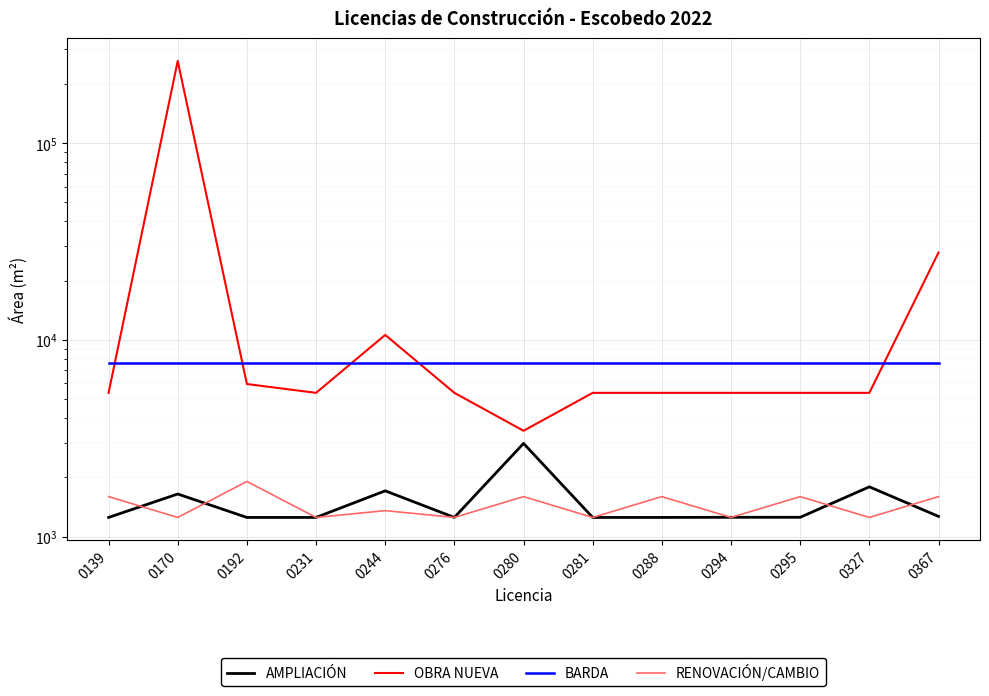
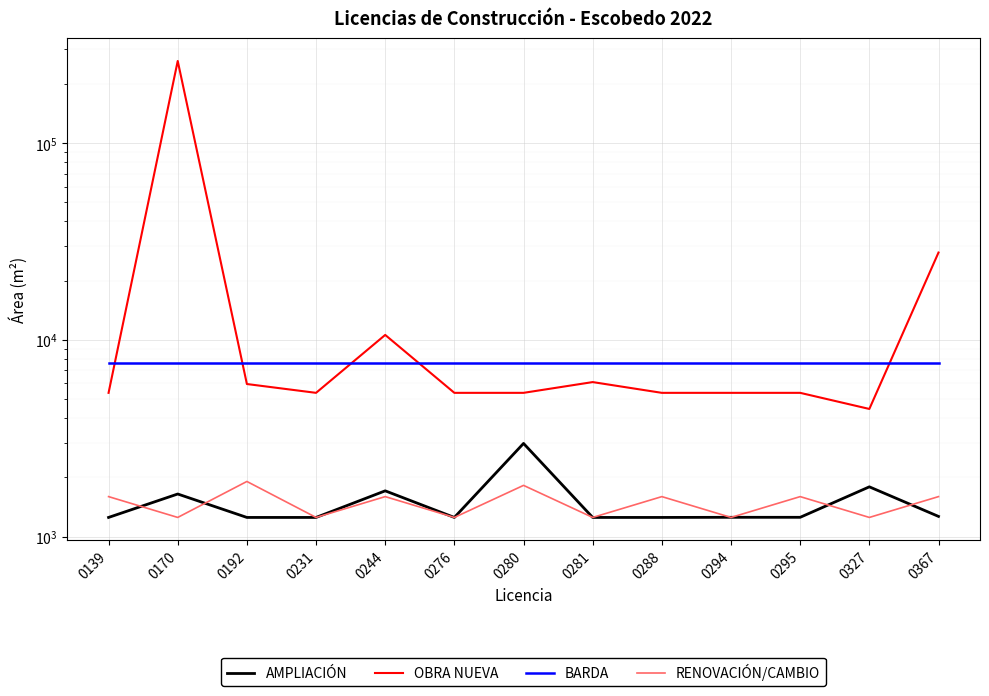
RENOVACIÓN/CAMBIO, 0244: 1400 -> 1600
OBRA NUEVA, 0280: 3400 -> 5400
RENOVACIÓN/CAMBIO, 0280: 1600 -> 1800
OBRA NUEVA, 0281: 5400 -> 6100
OBRA NUEVA, 0327: 5400 -> 4500
